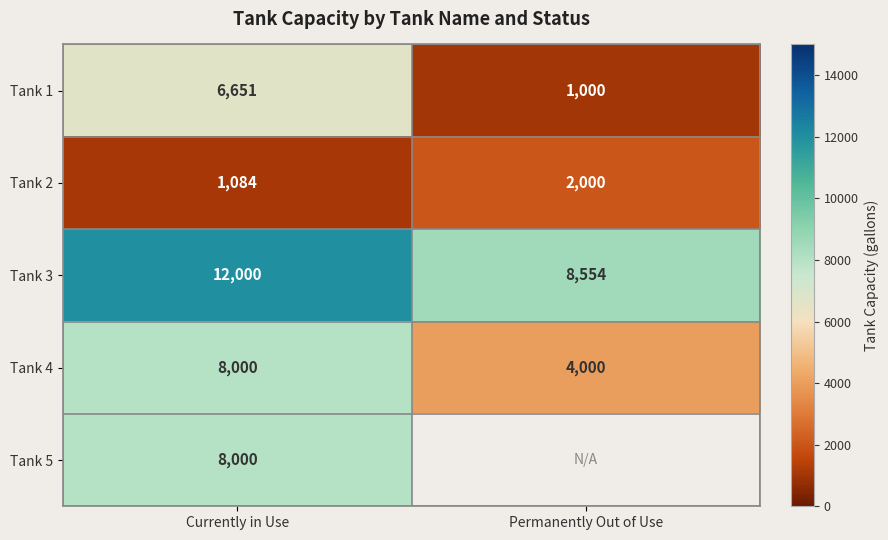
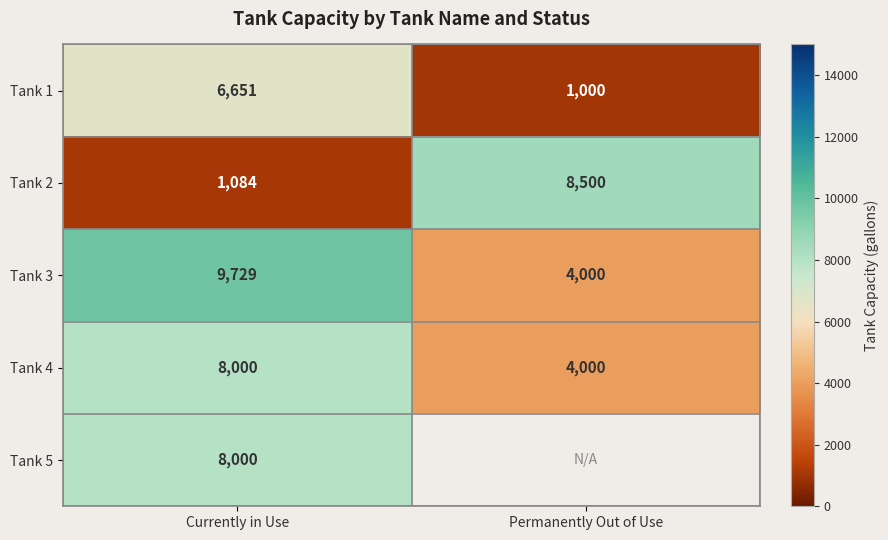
Tank 2, Permanently Out of Use: 2,000 -> 8,500
Tank 3, Currently in Use: 12,000 -> 9,729
Tank 3, Permanently Out of Use: 8,554 -> 4,000
